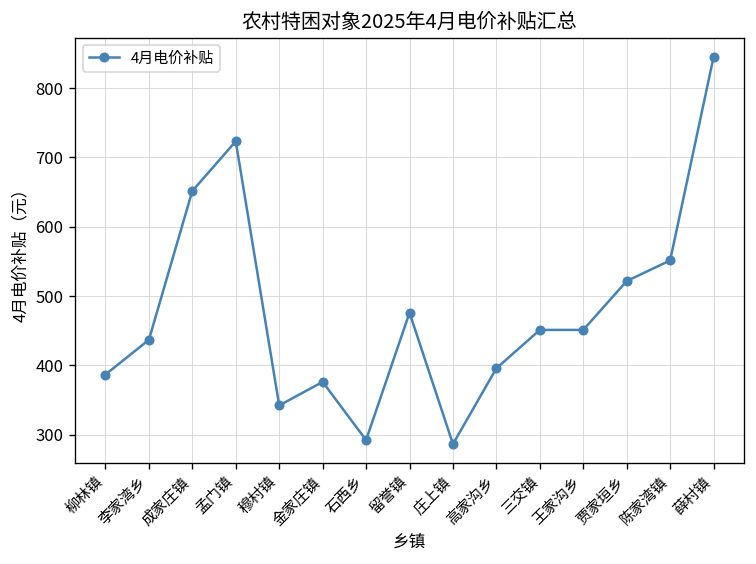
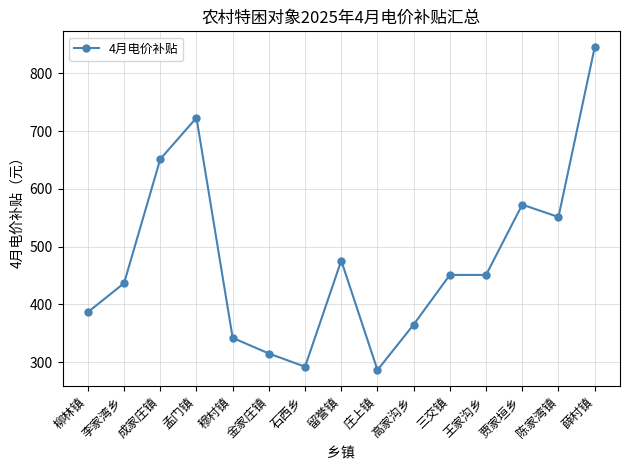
金家庄镇: 380 -> 320
高家沟乡: 400 -> 370
贾家垣乡: 520 -> 570
